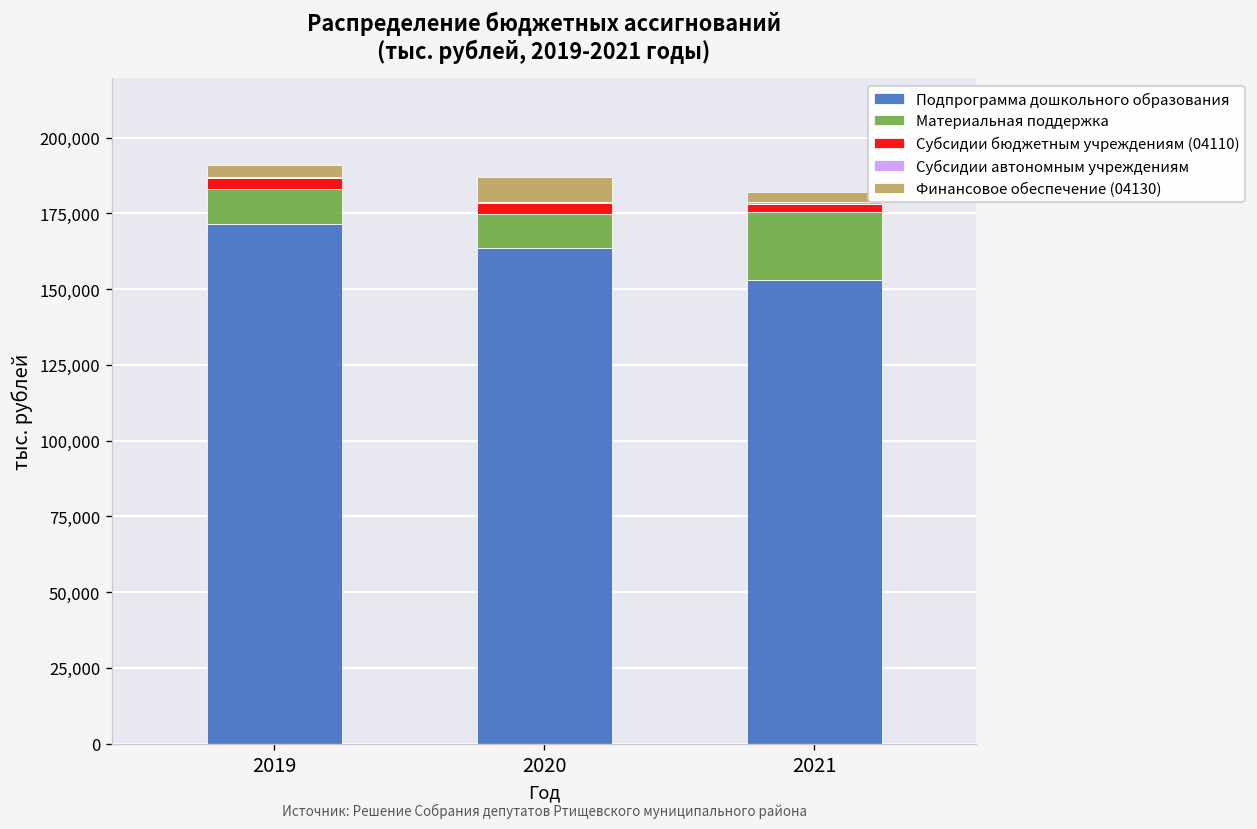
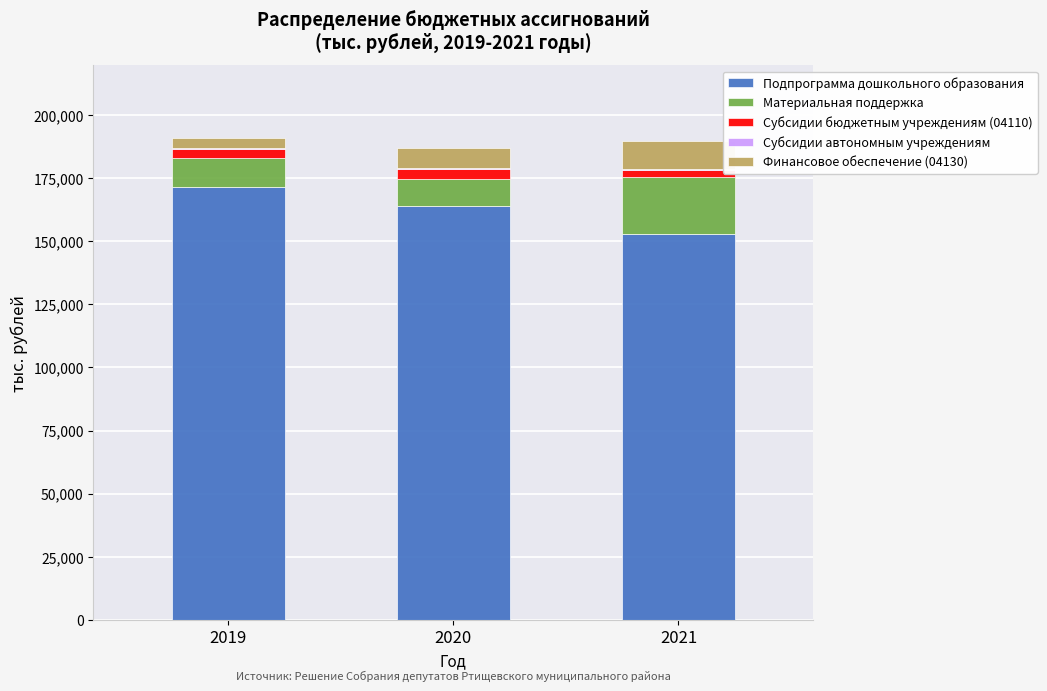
Финансовое обеспечение (04130), 2021: 3,000 -> 11,000
